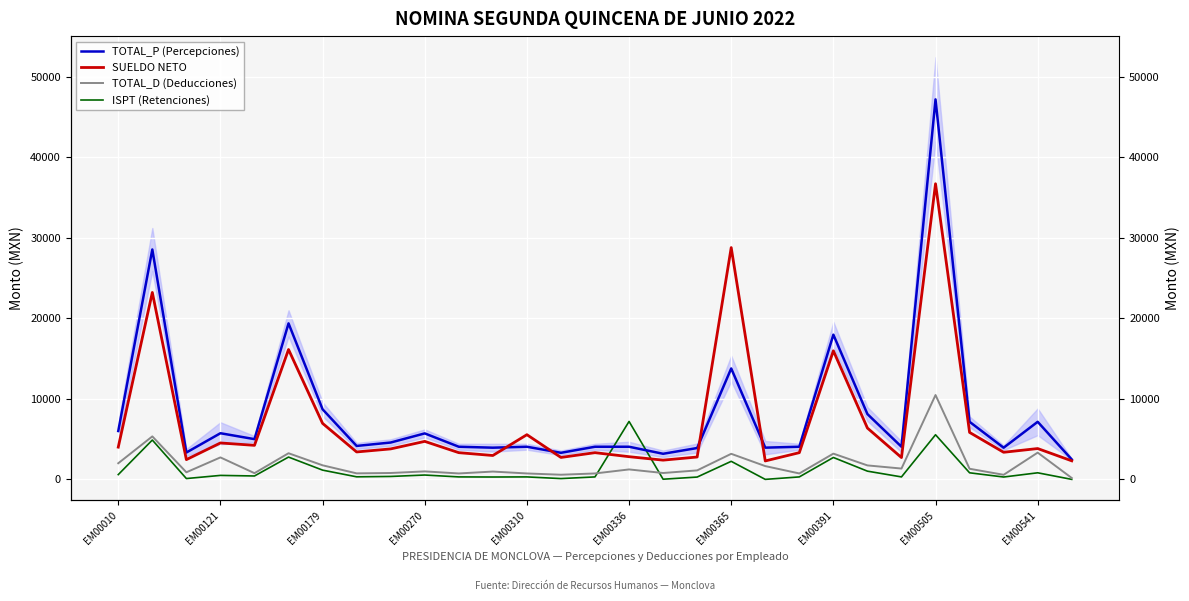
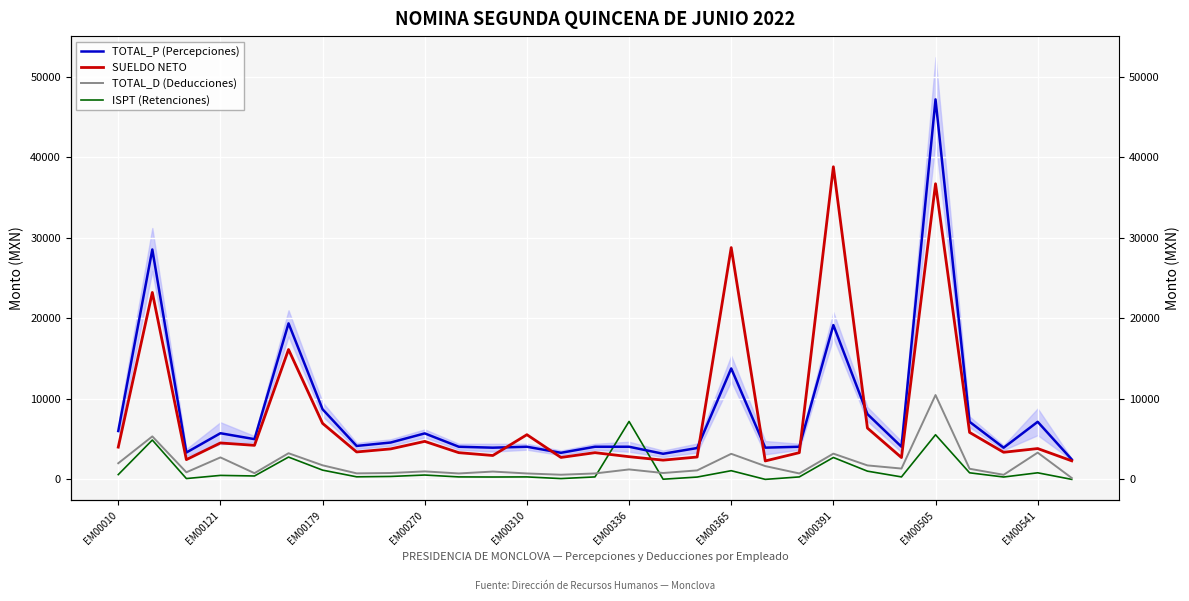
ISPT (Retenciones), EM00365: 2000 -> 1000
TOTAL_P (Percepciones), EM00391: 18000 -> 19000
SUELDO NETO, EM00391: 16000 -> 39000
